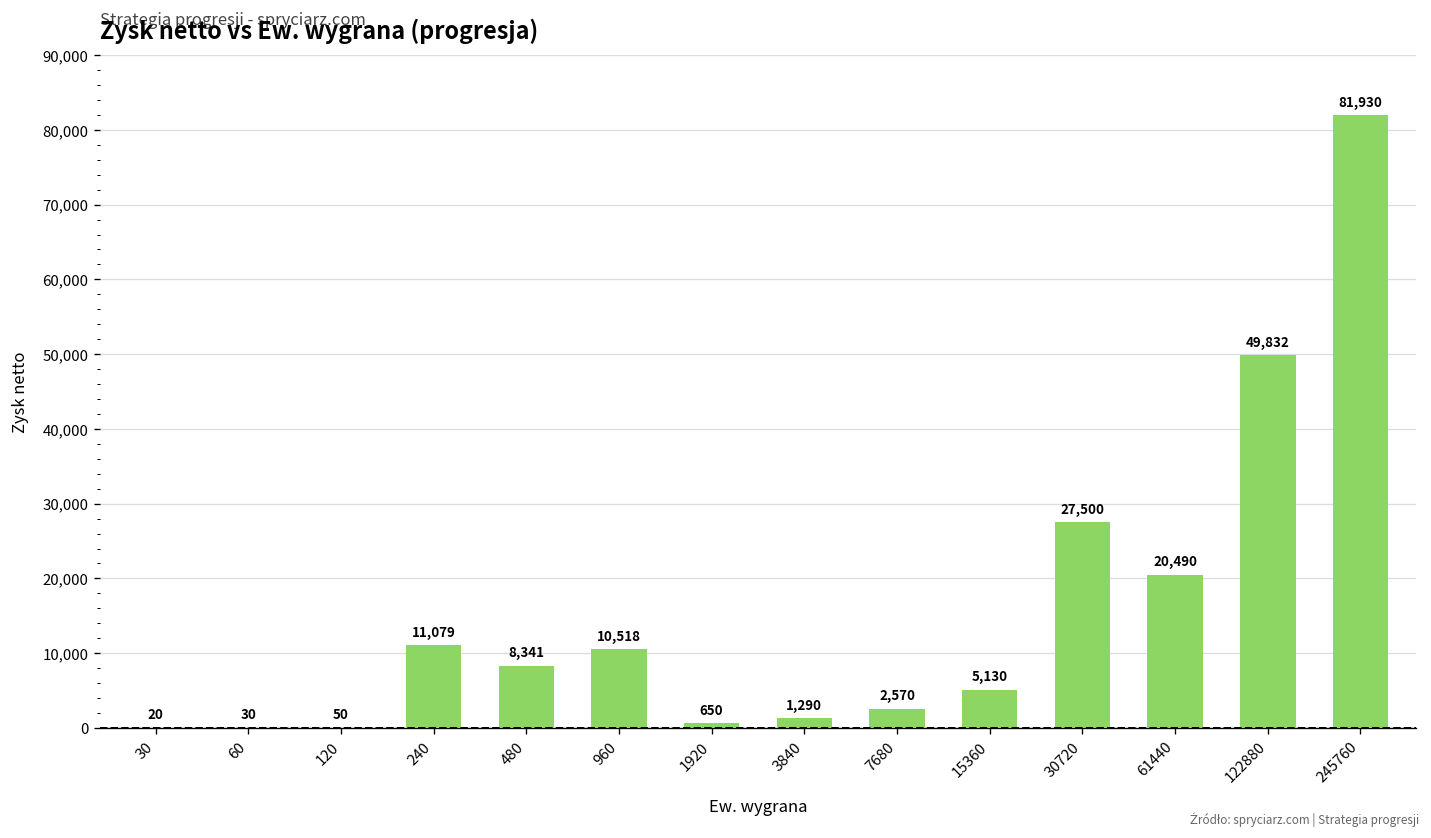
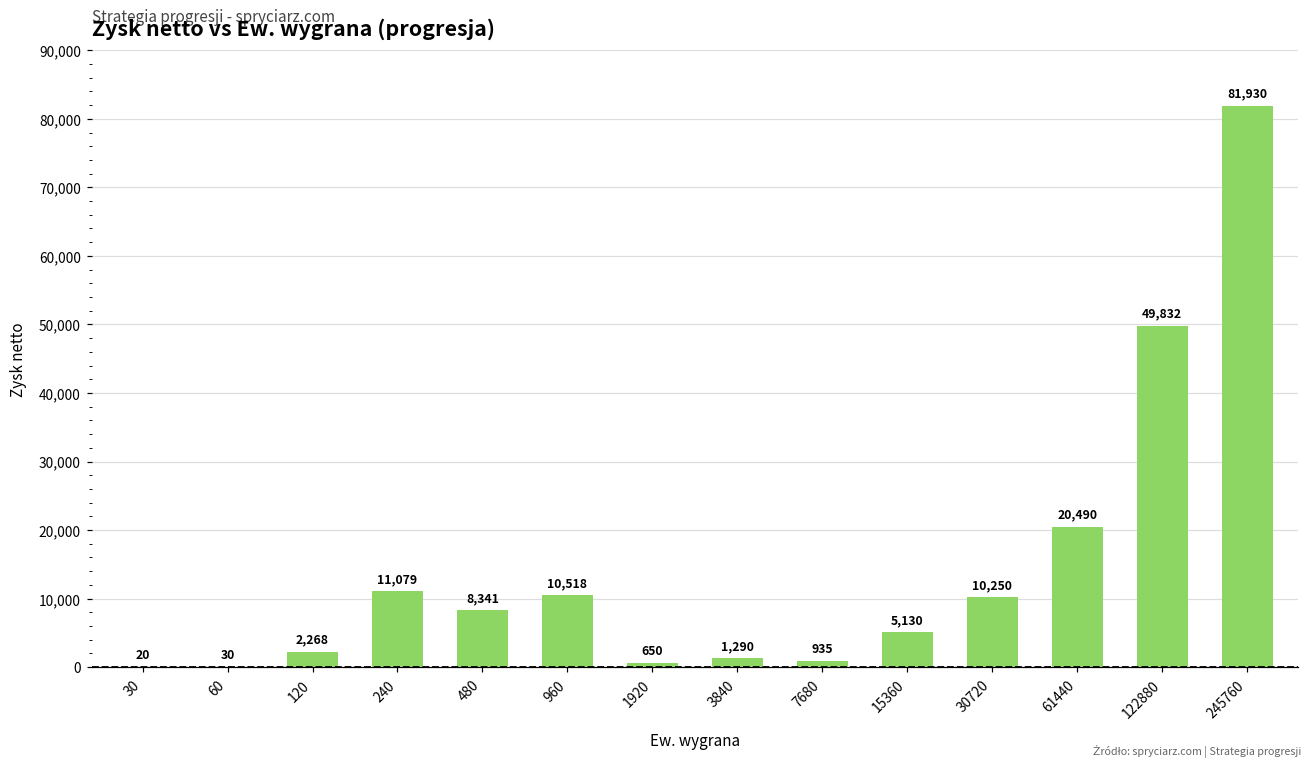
120: 50 -> 2,268
7680: 2,570 -> 935
30720: 27,500 -> 10,250
